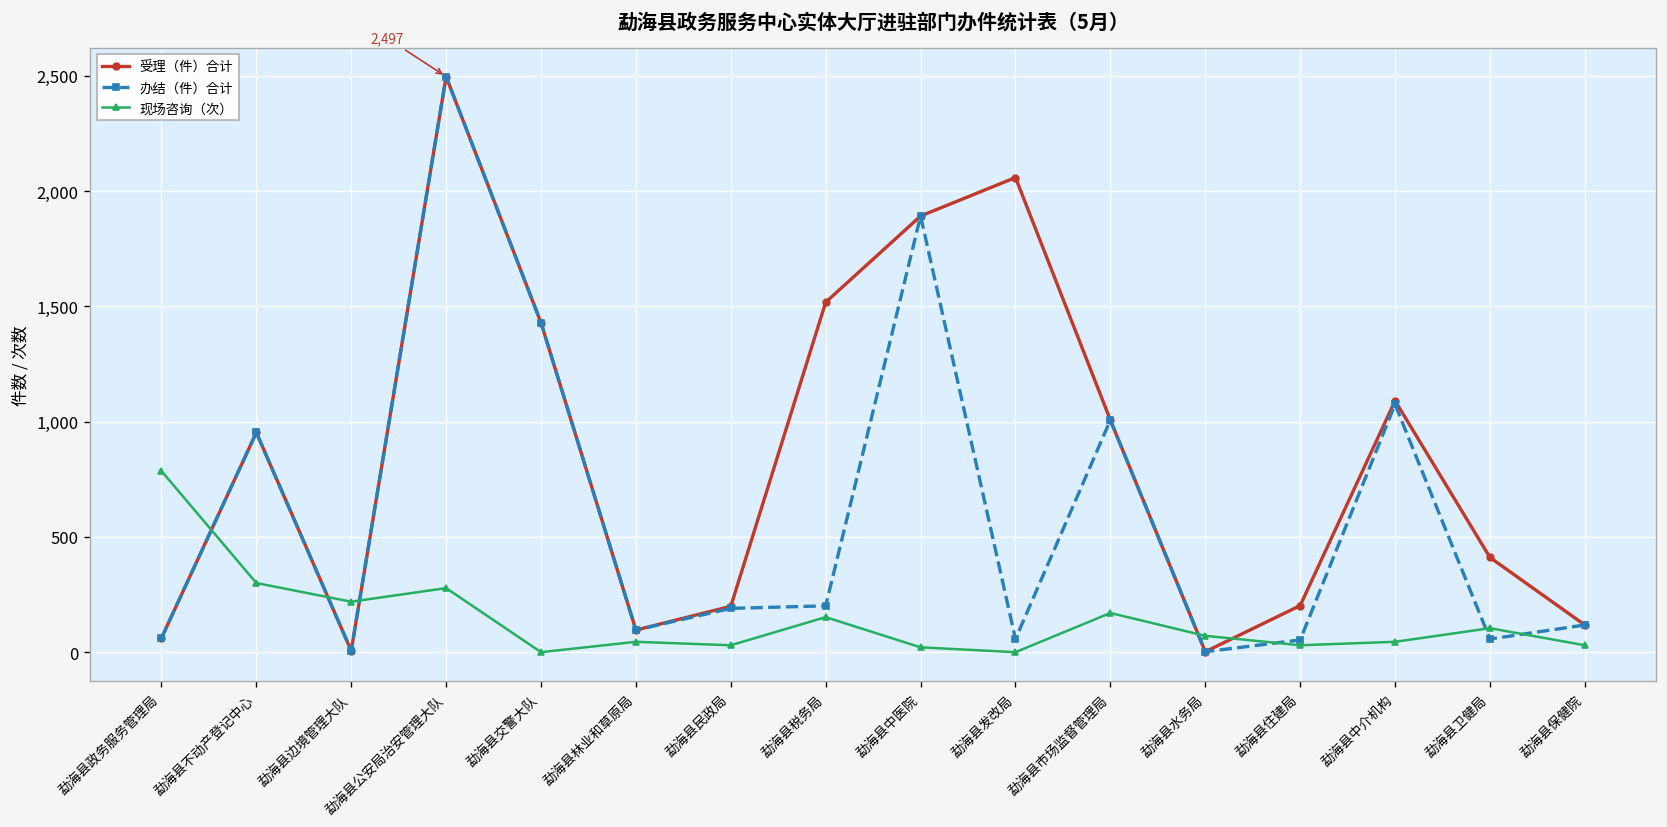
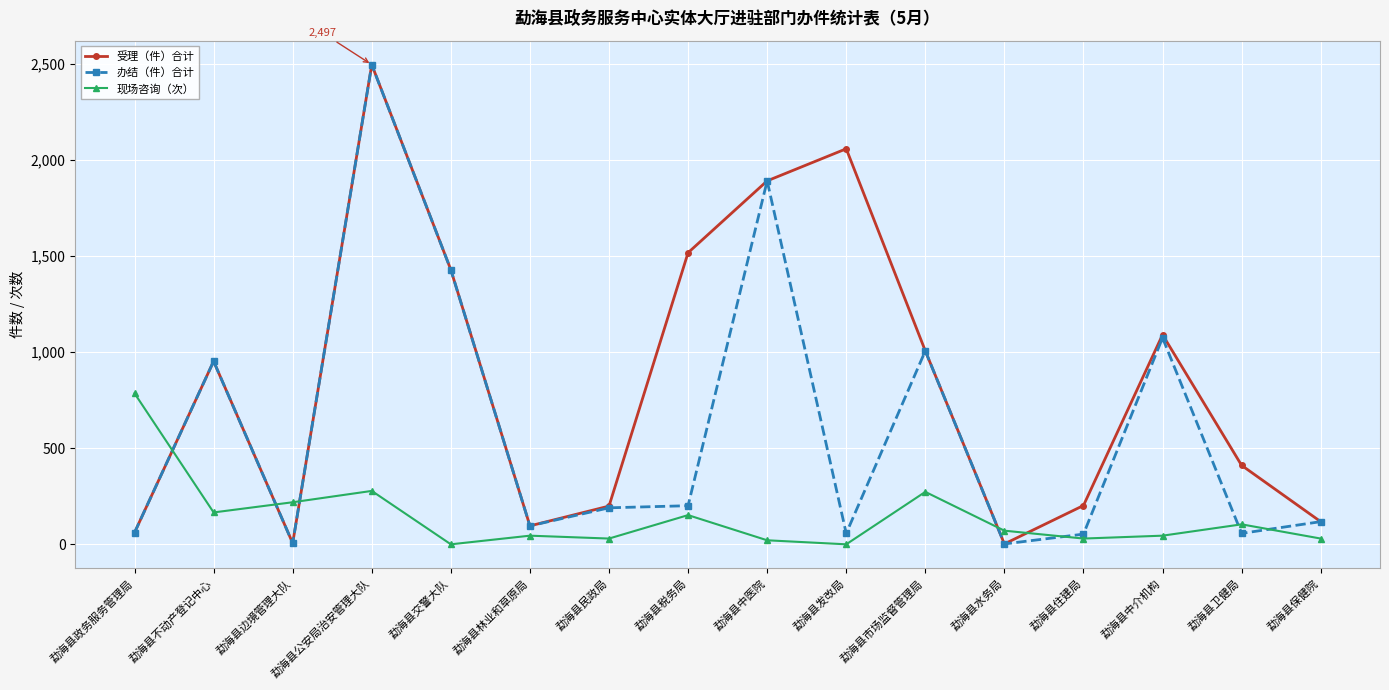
现场咨询（次）, 勐海县不动产登记中心: 300 -> 170
现场咨询（次）, 勐海县市场监督管理局: 170 -> 270
